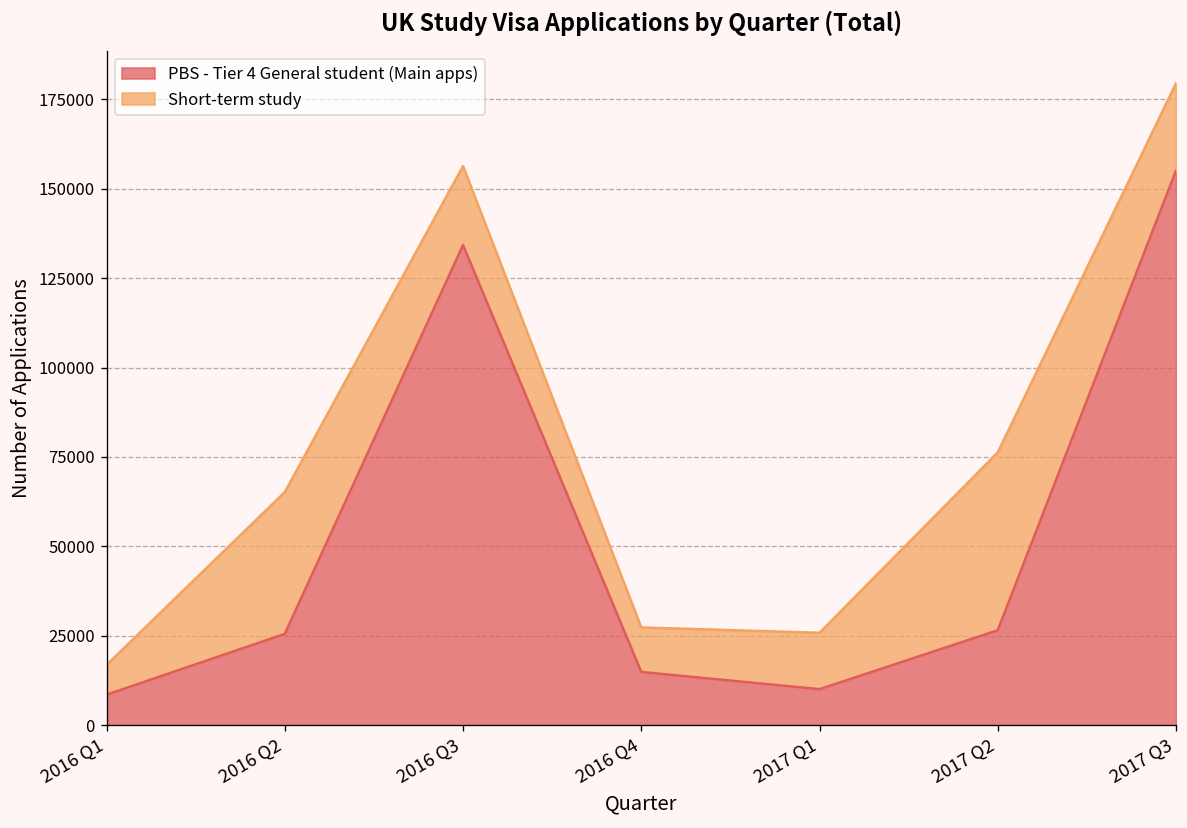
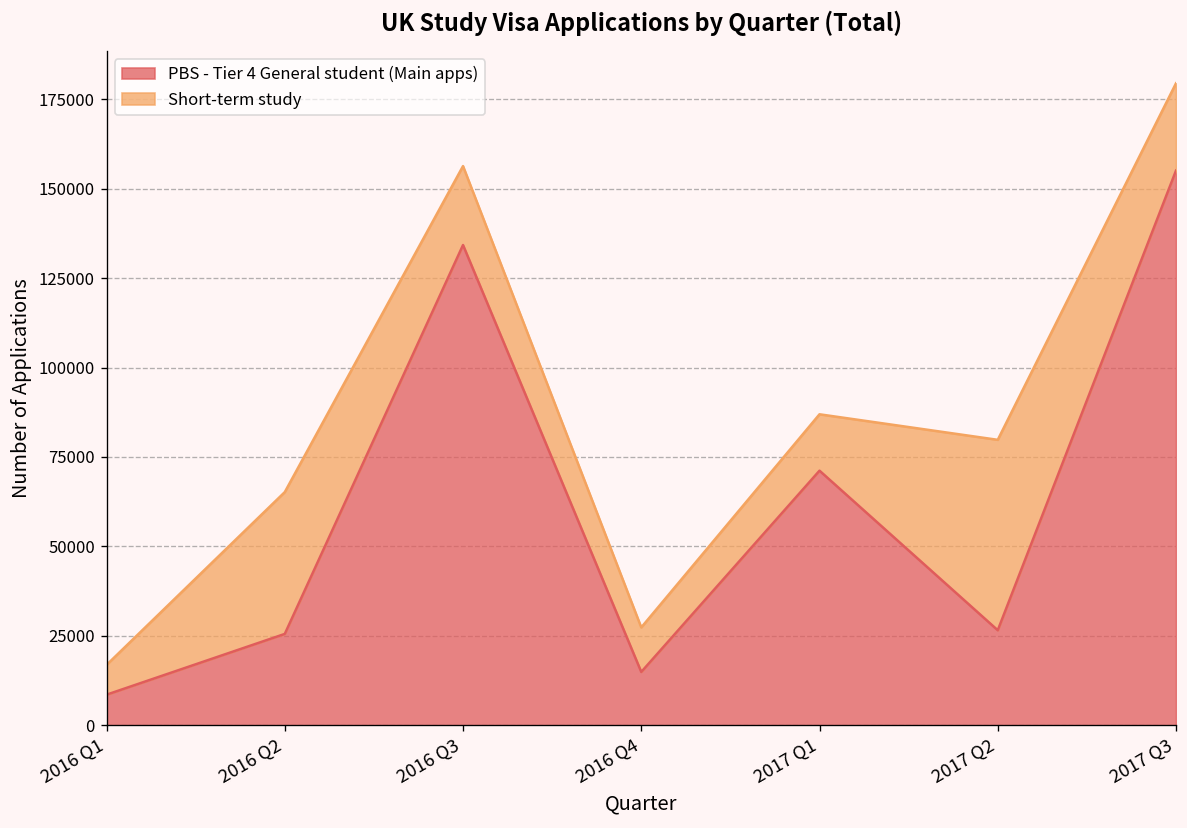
PBS - Tier 4 General student (Main apps), 2017 Q1: 10000 -> 71000
Short-term study, 2017 Q2: 50000 -> 53000
